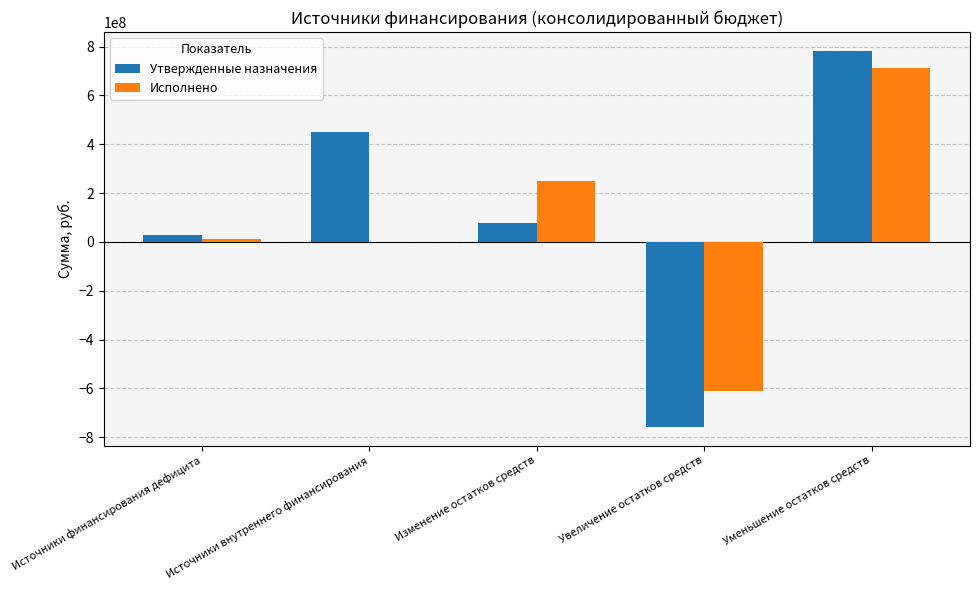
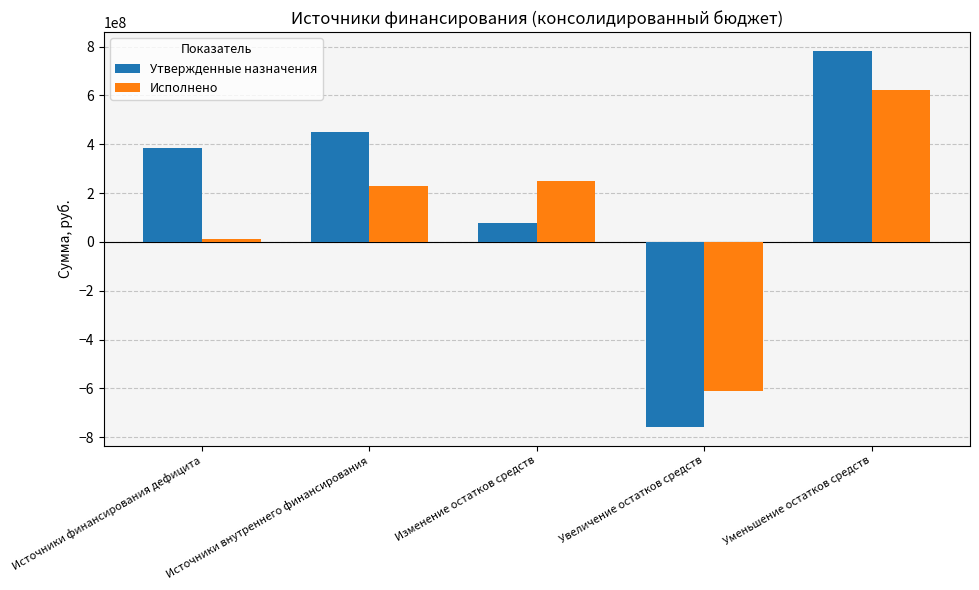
Утвержденные назначения, Источники финансирования дефицита: 30000000 -> 390000000
Исполнено, Источники внутреннего финансирования: 0 -> 230000000
Исполнено, Уменьшение остатков средств: 710000000 -> 620000000
